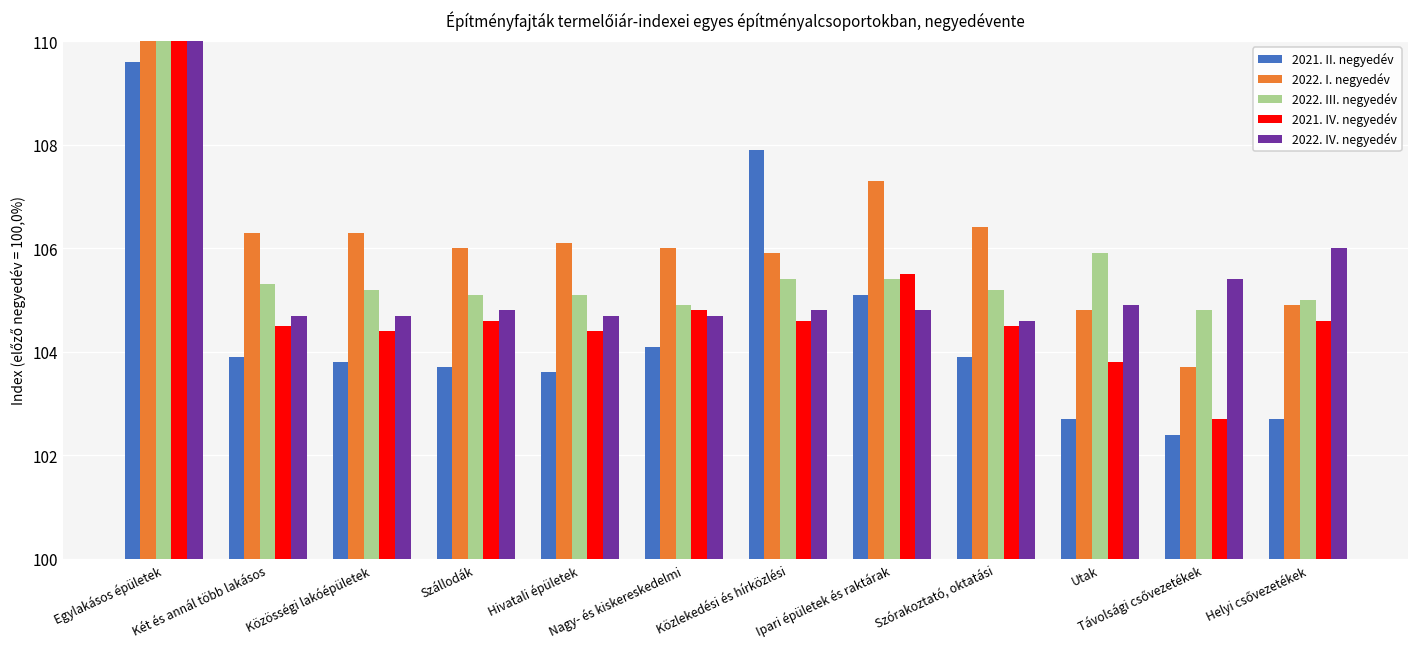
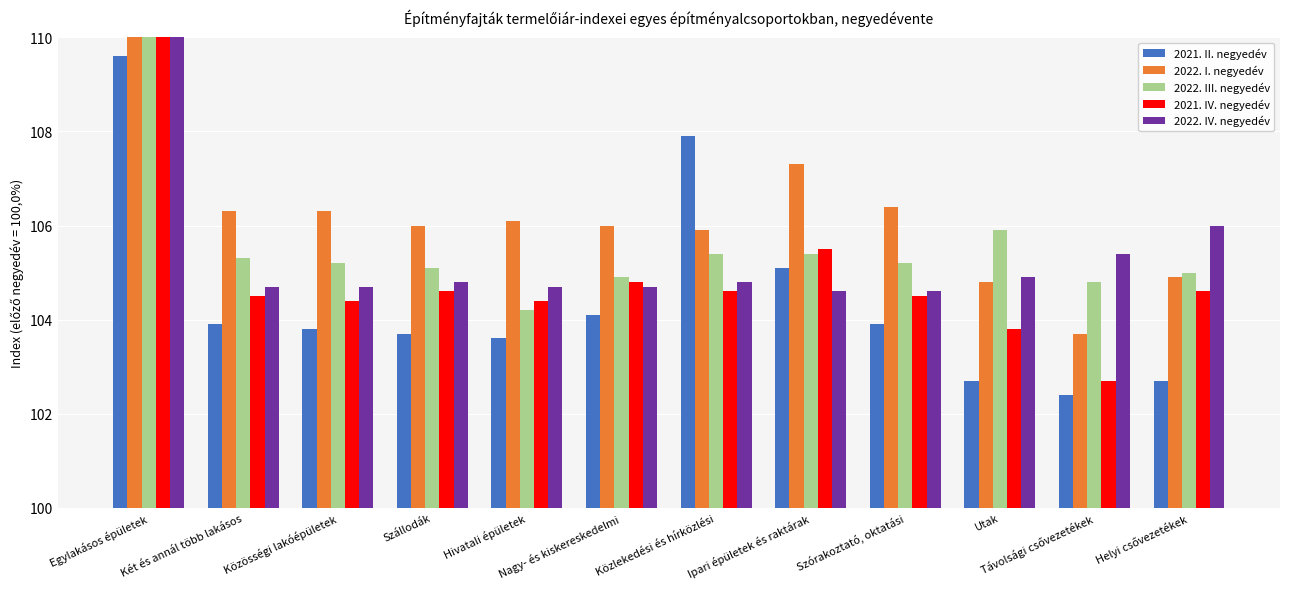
2022. III. negyedév, Hivatali épületek: 105.1 -> 104.2
2022. IV. negyedév, Ipari épületek és raktárak: 104.8 -> 104.6
